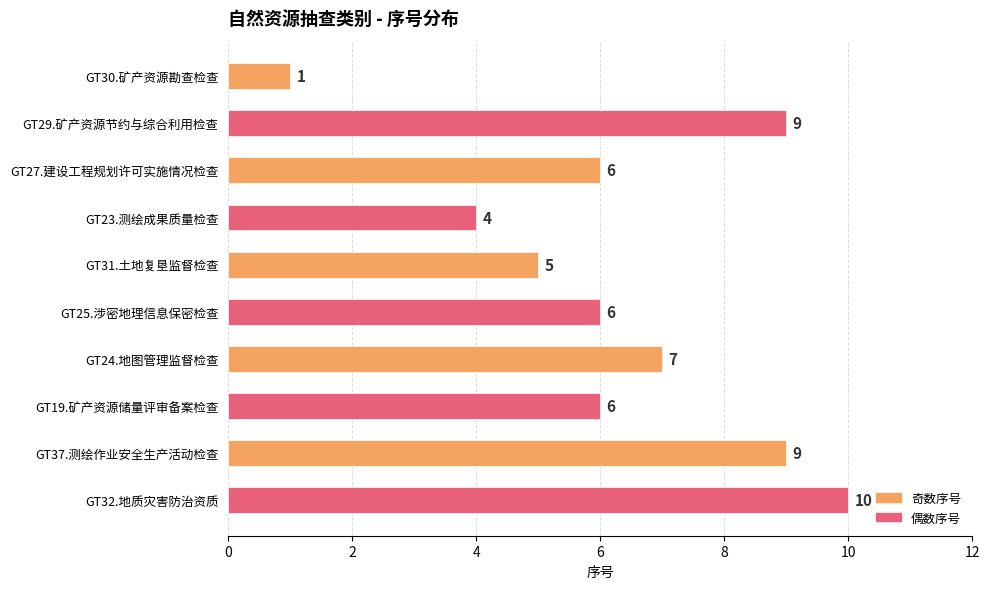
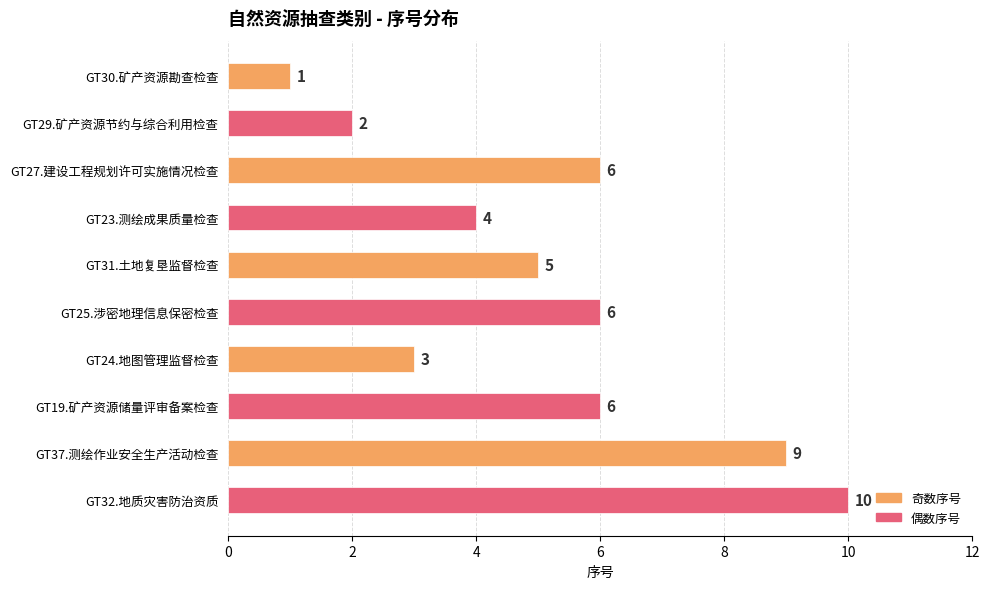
GT29.矿产资源节约与综合利用检查: 9 -> 2
GT24.地图管理监督检查: 7 -> 3
